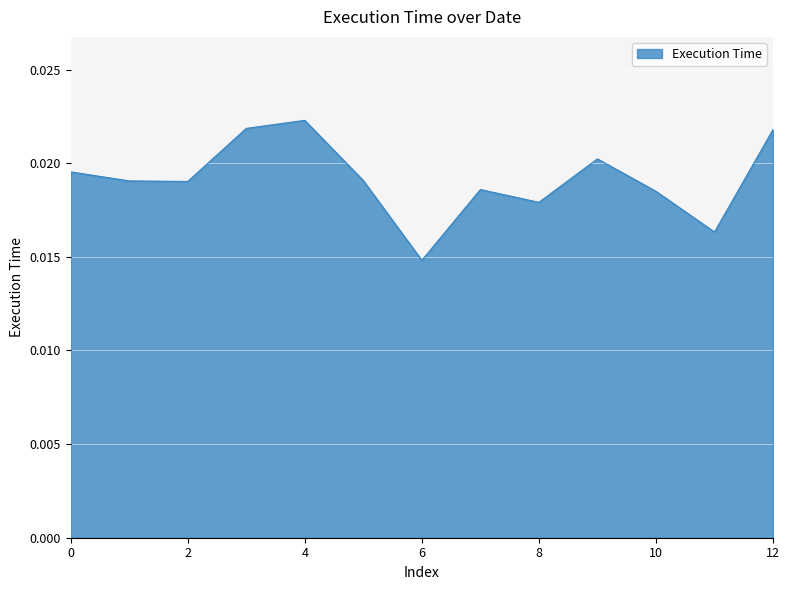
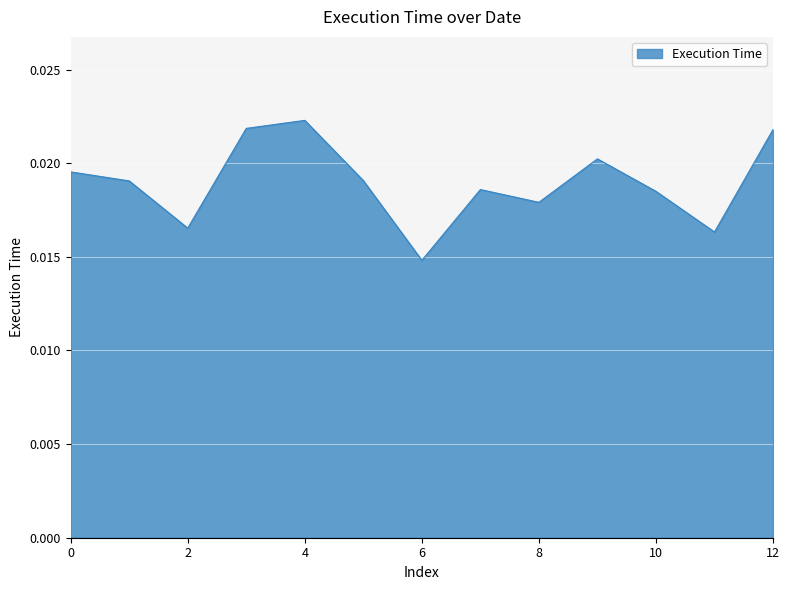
2: 0.0190 -> 0.0165
